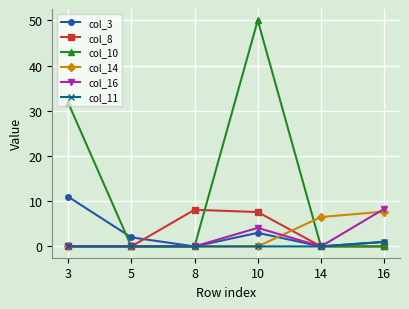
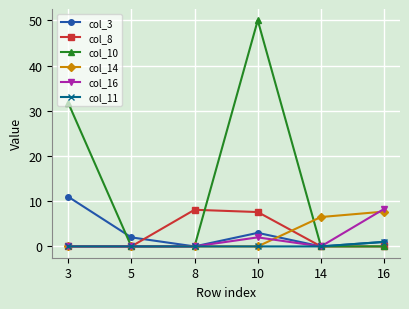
col_16, 10: 4 -> 2
